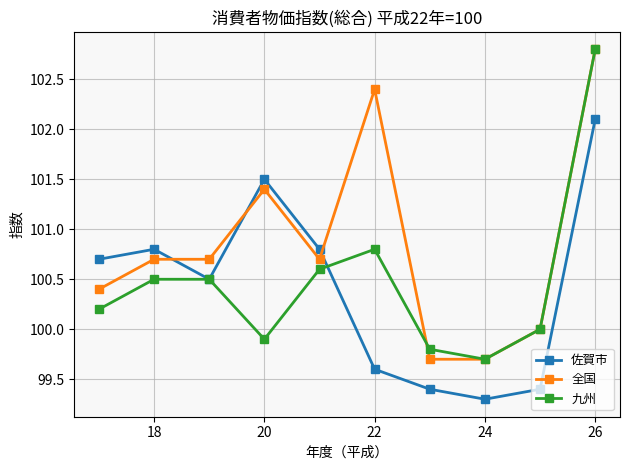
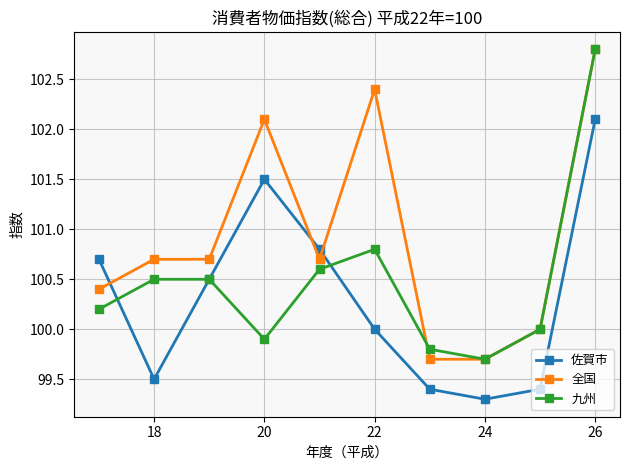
佐賀市, 18: 100.8 -> 99.5
全国, 20: 101.4 -> 102.1
佐賀市, 22: 99.6 -> 100.0
